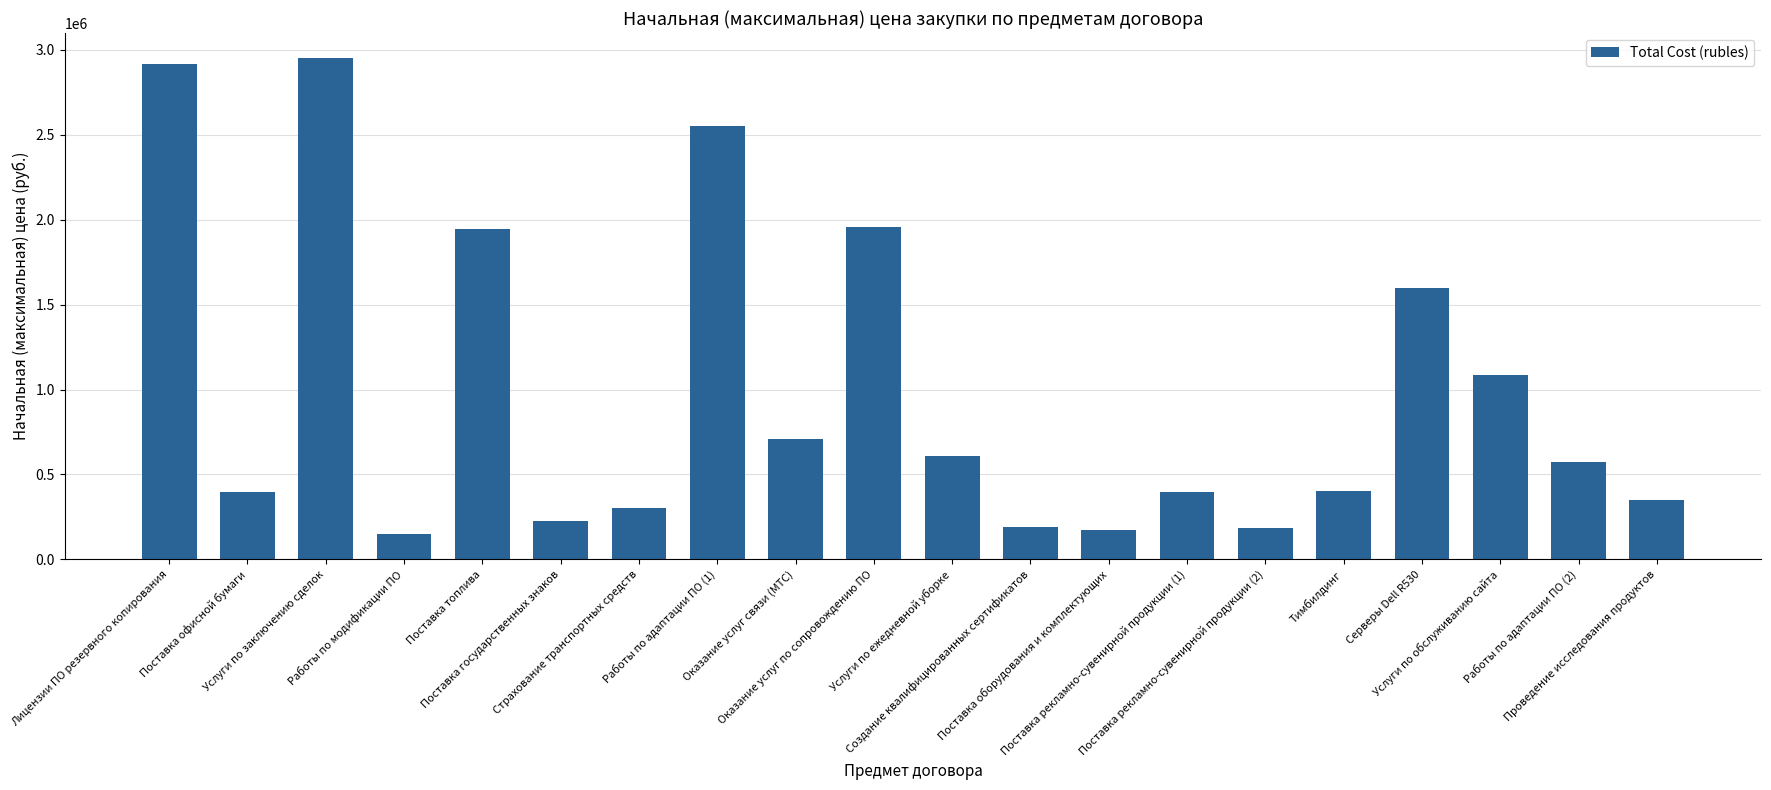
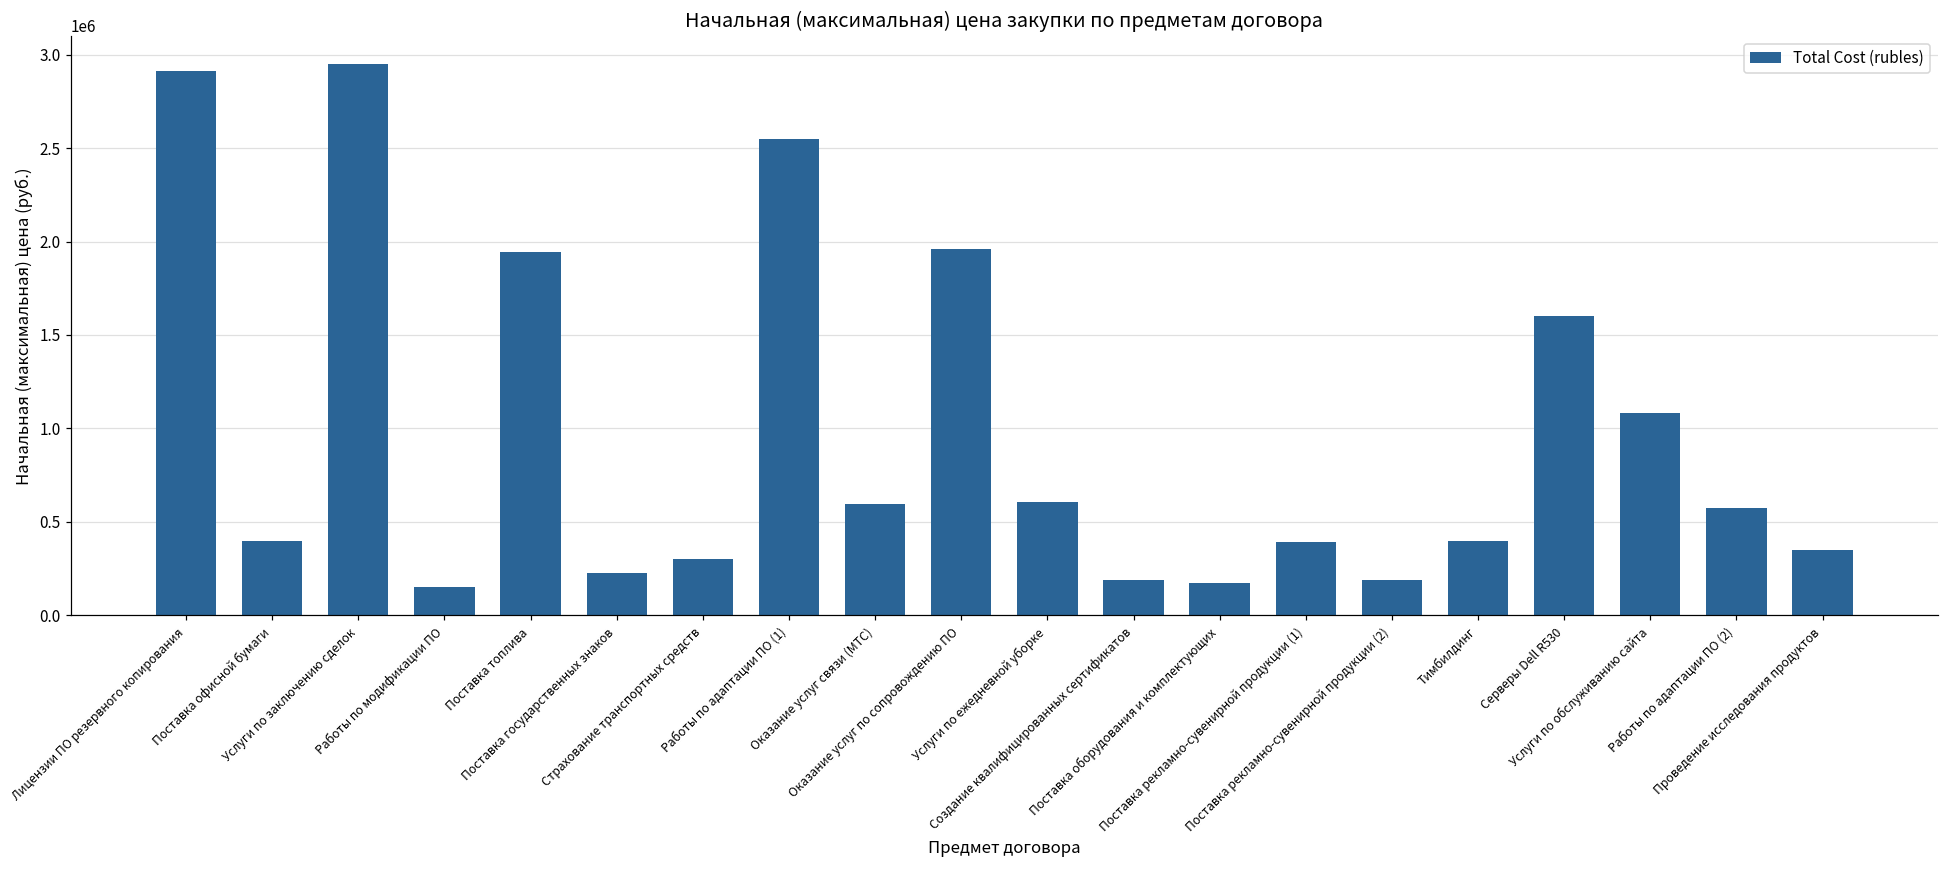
Оказание услуг связи (МТС): 710000 -> 590000
